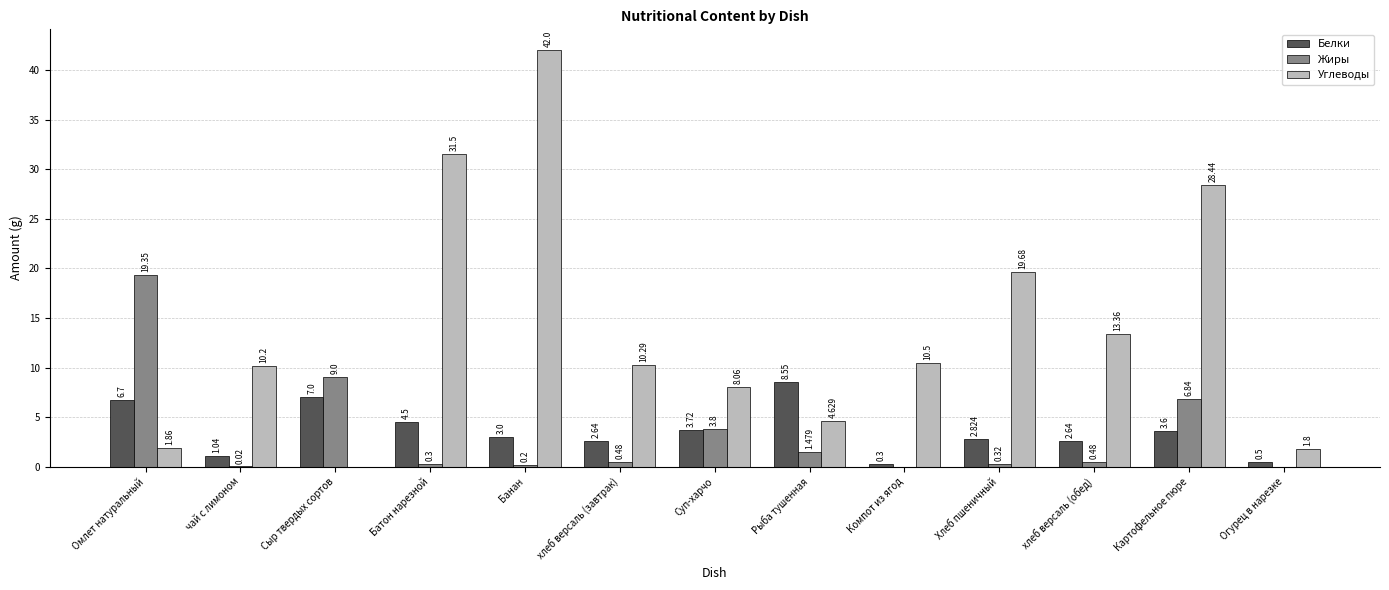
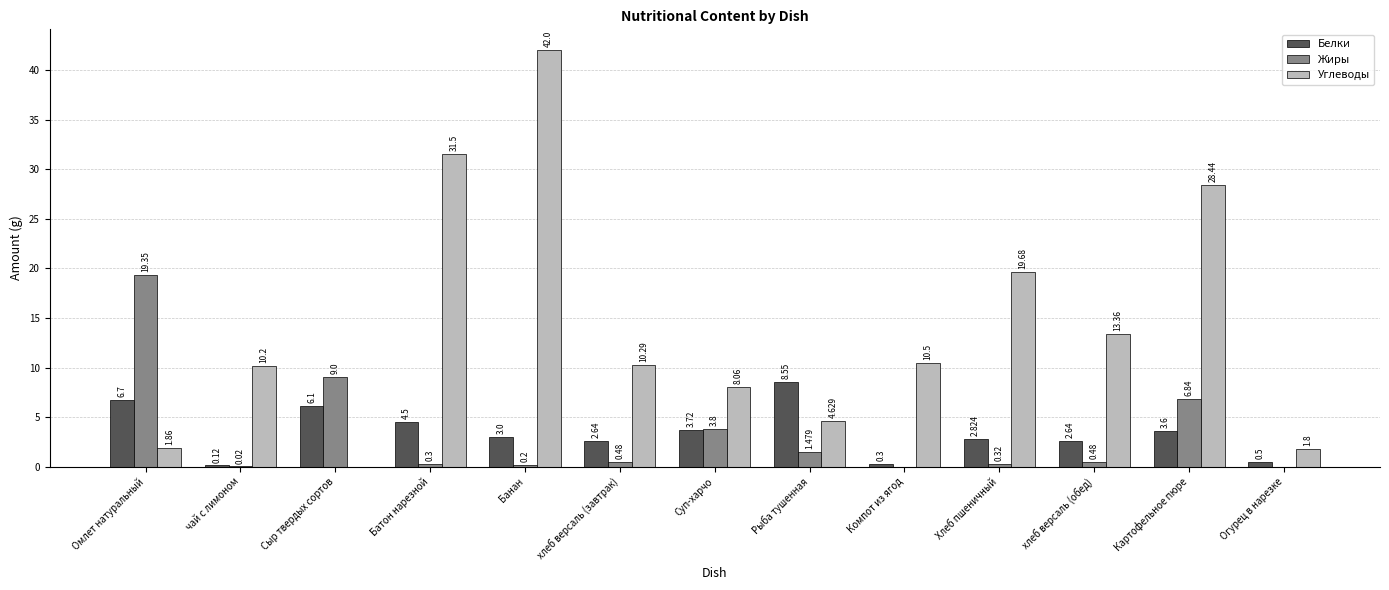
Белки, чай с лимоном: 1.04 -> 0.12
Белки, Сыр твердых сортов: 7.0 -> 6.1
